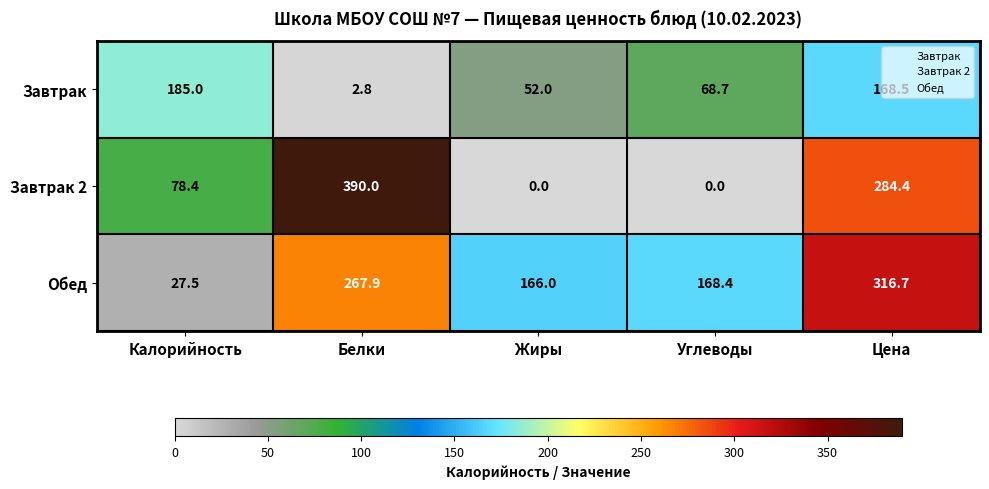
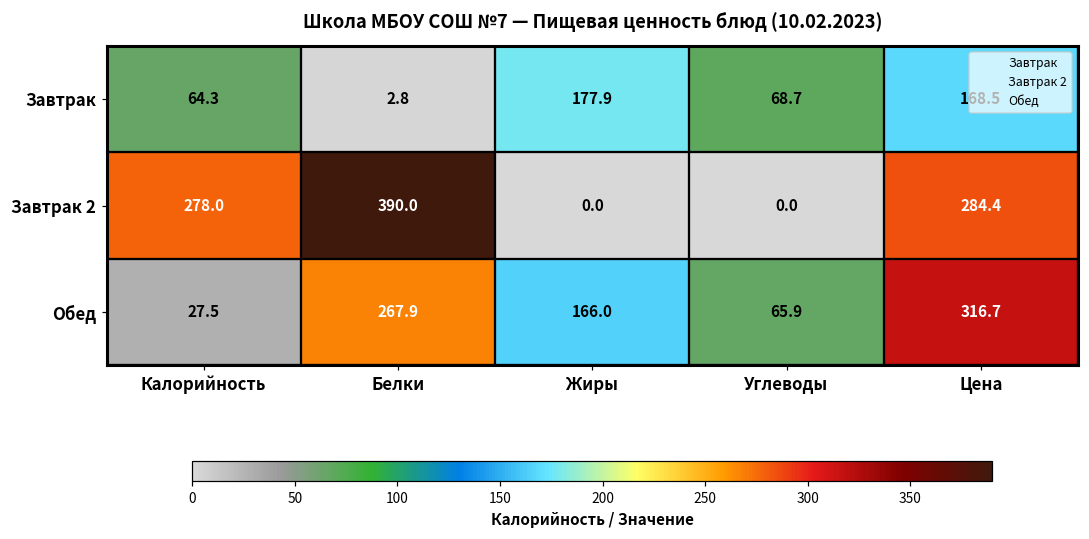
Завтрак, Калорийность: 185.0 -> 64.3
Завтрак, Жиры: 52.0 -> 177.9
Завтрак 2, Калорийность: 78.4 -> 278.0
Обед, Углеводы: 168.4 -> 65.9
